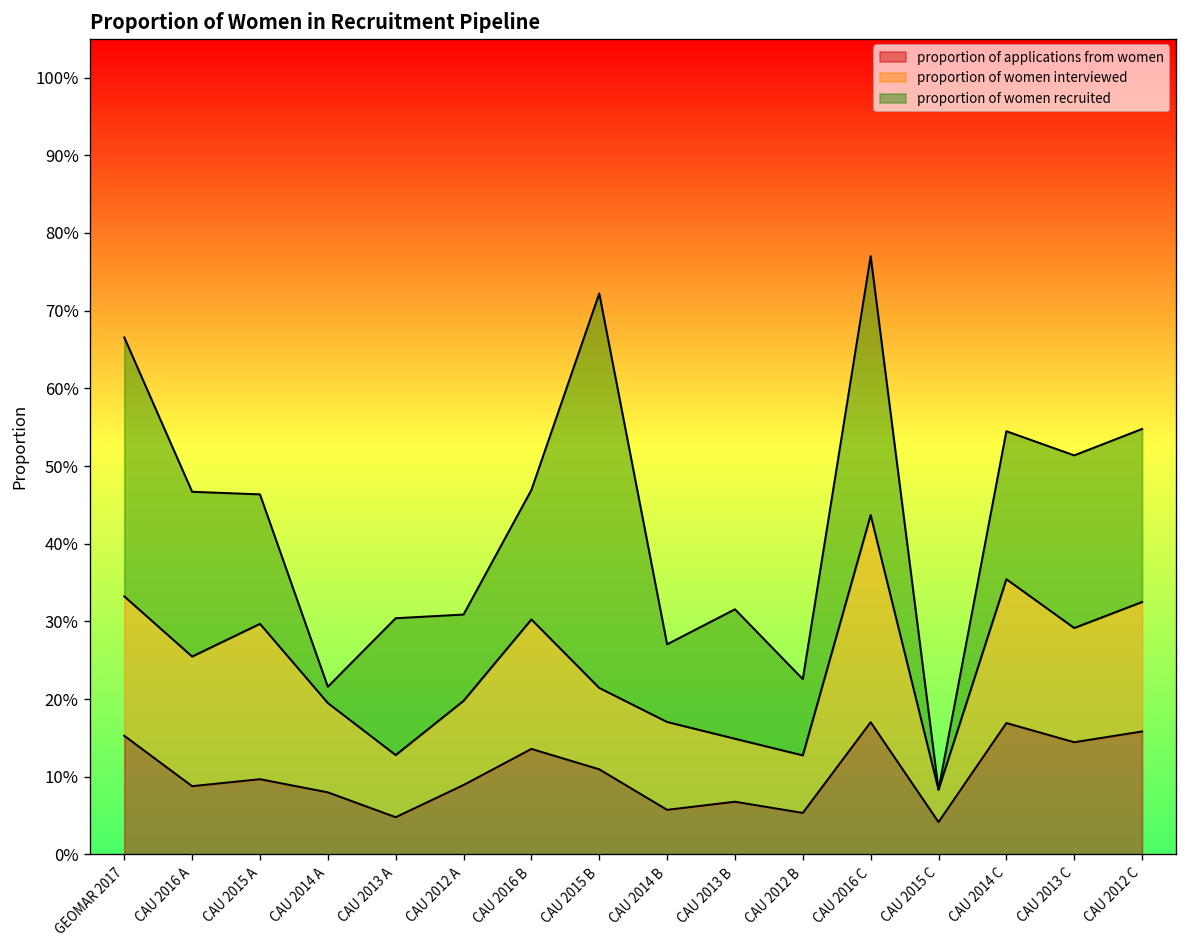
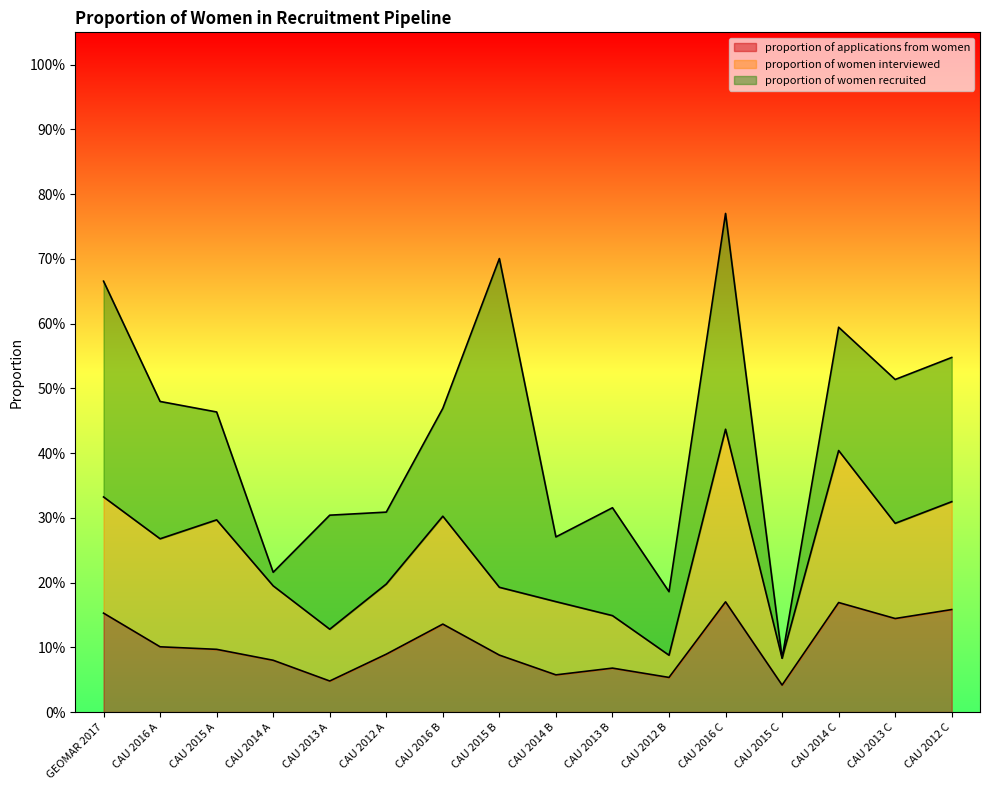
proportion of applications from women, CAU 2016 A: 9% -> 10%
proportion of applications from women, CAU 2015 B: 11% -> 9%
proportion of women interviewed, CAU 2012 B: 7% -> 3%
proportion of women interviewed, CAU 2014 C: 19% -> 23%
